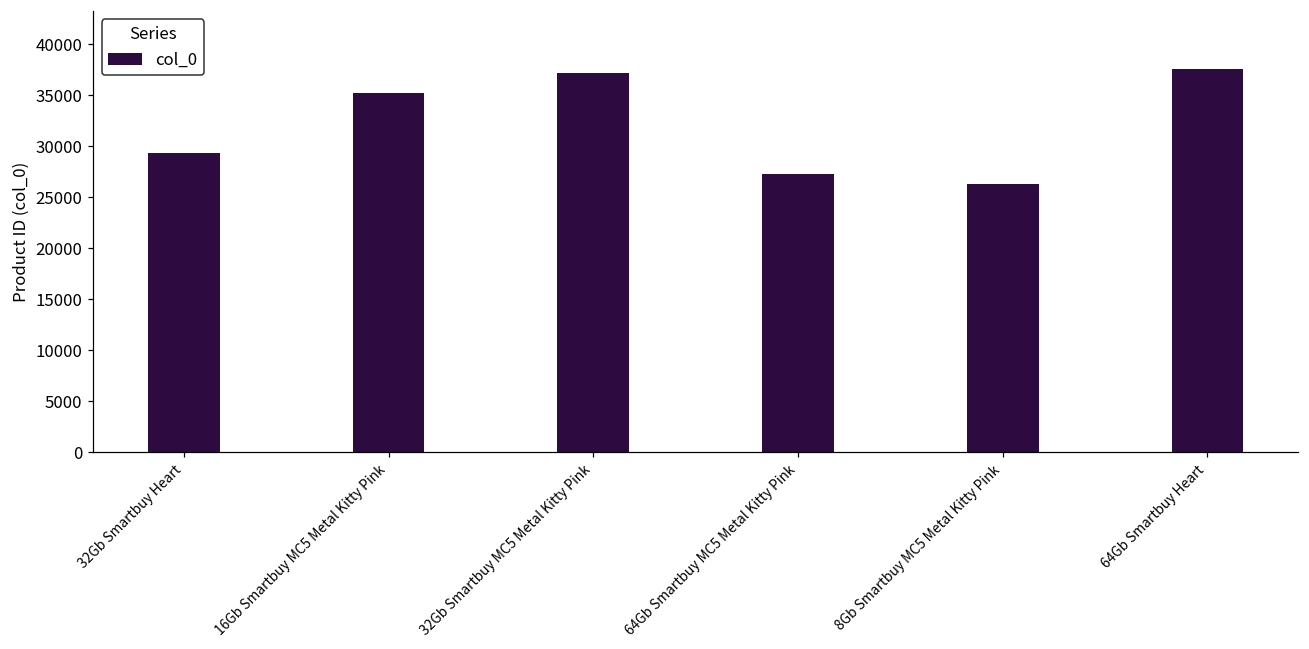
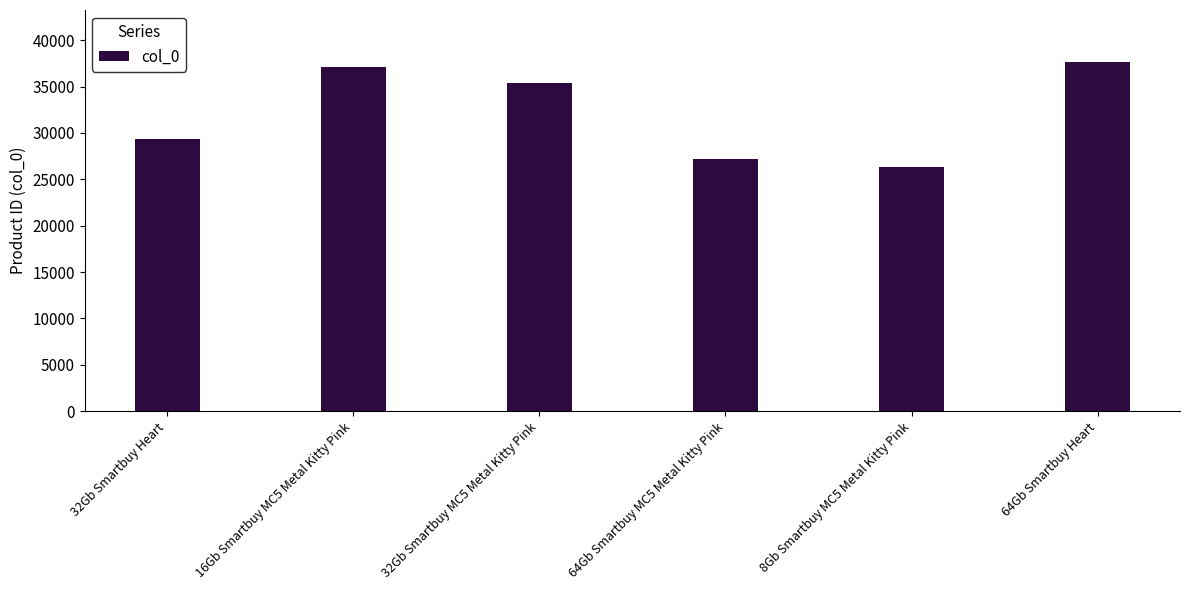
16Gb Smartbuy MC5 Metal Kitty Pink: 35000 -> 37000
32Gb Smartbuy MC5 Metal Kitty Pink: 37000 -> 35000
